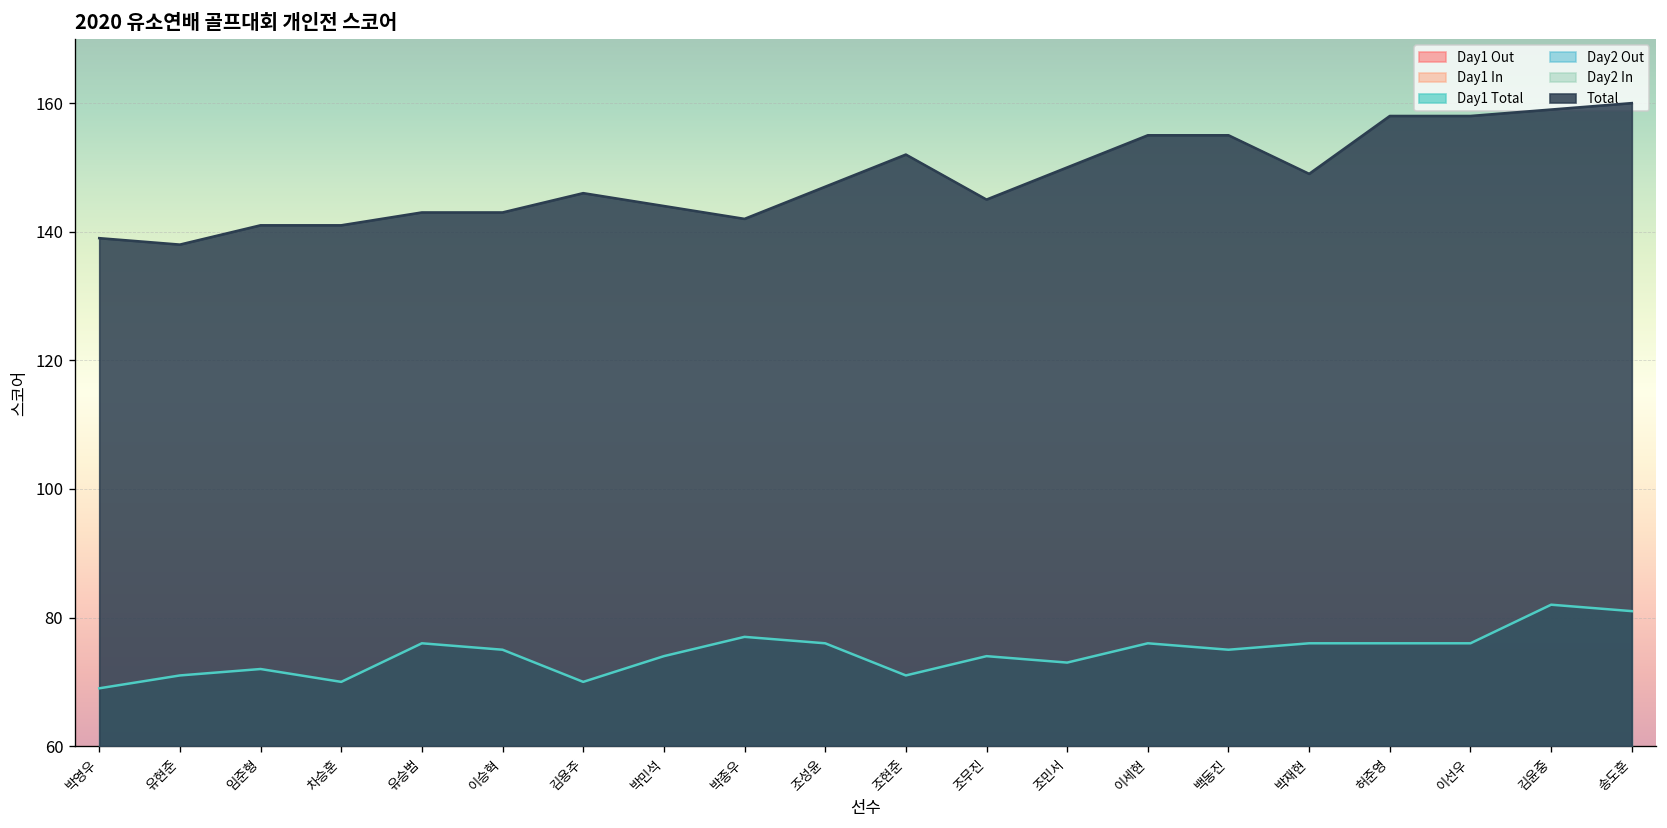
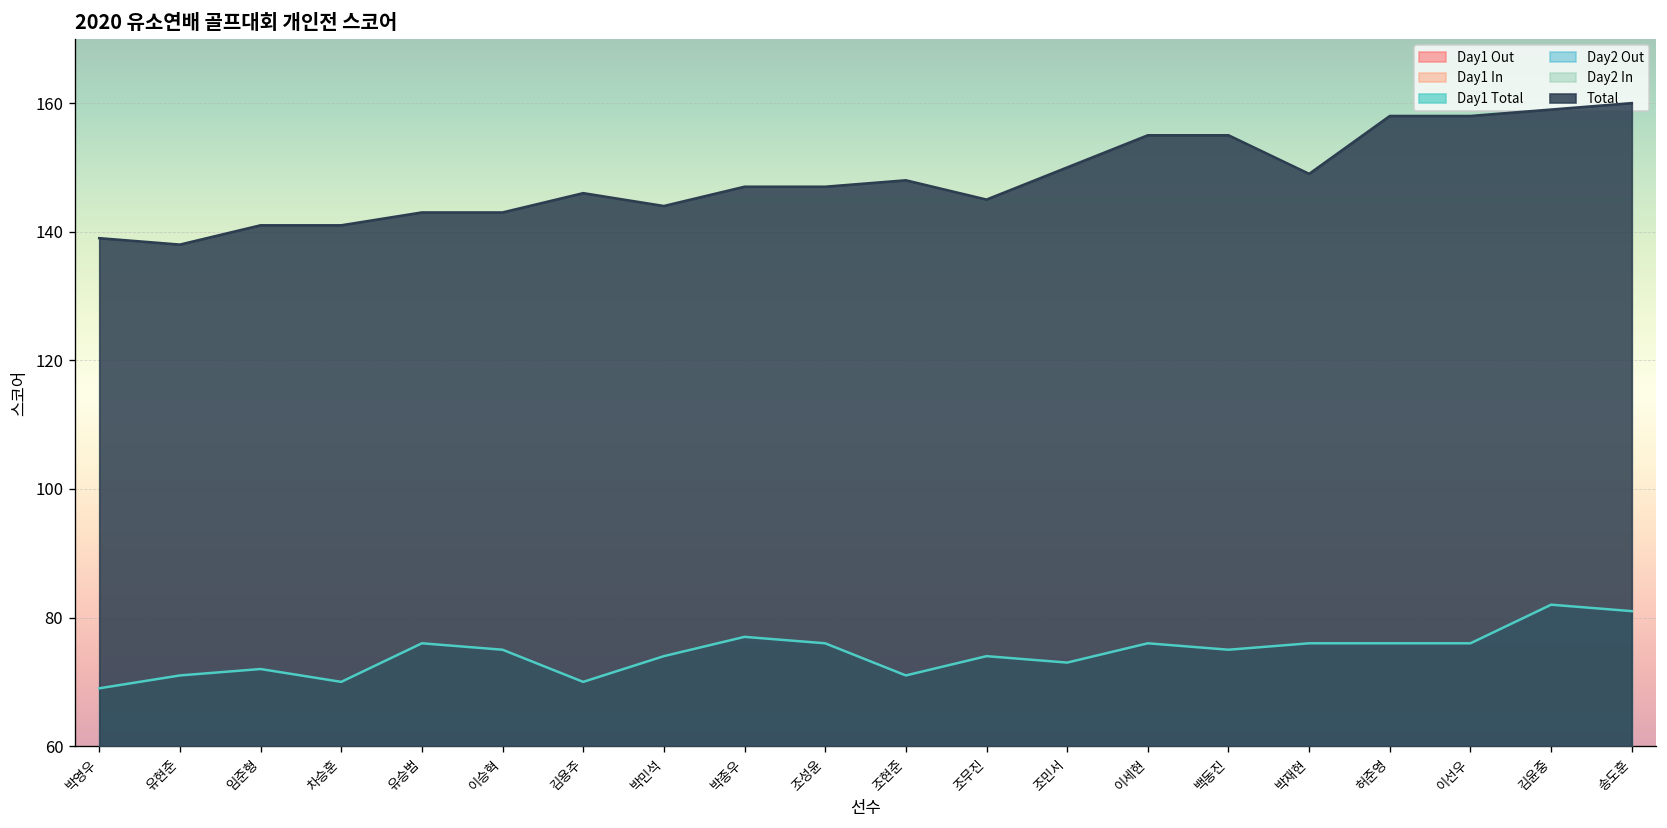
Total, 박종우: 142 -> 147
Total, 조현준: 152 -> 148
